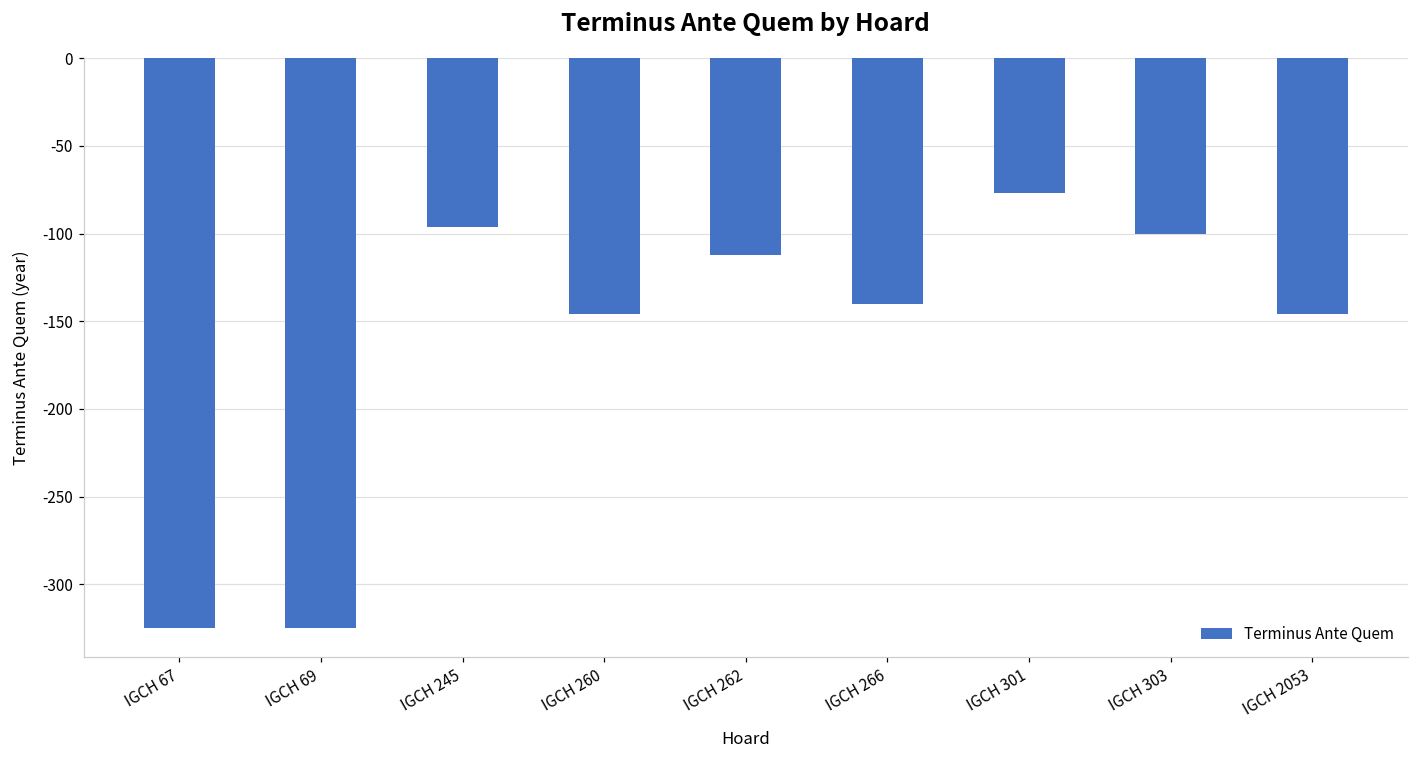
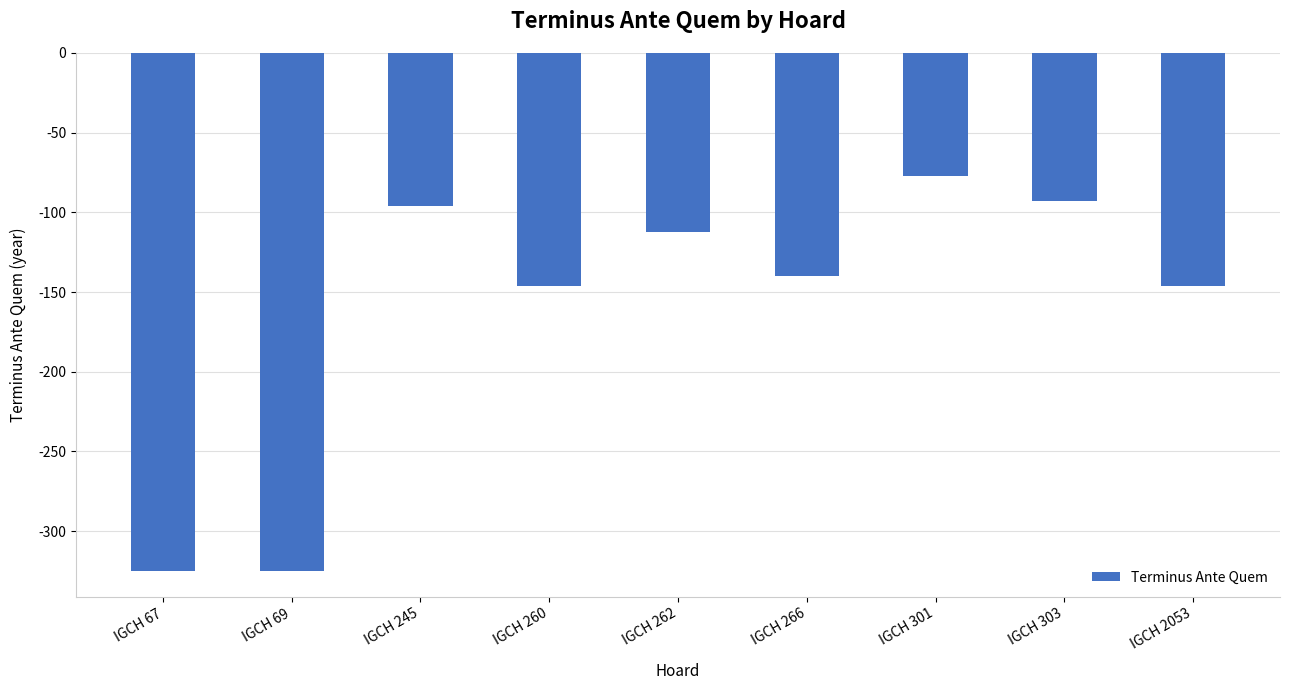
IGCH 303: -100 -> -93
